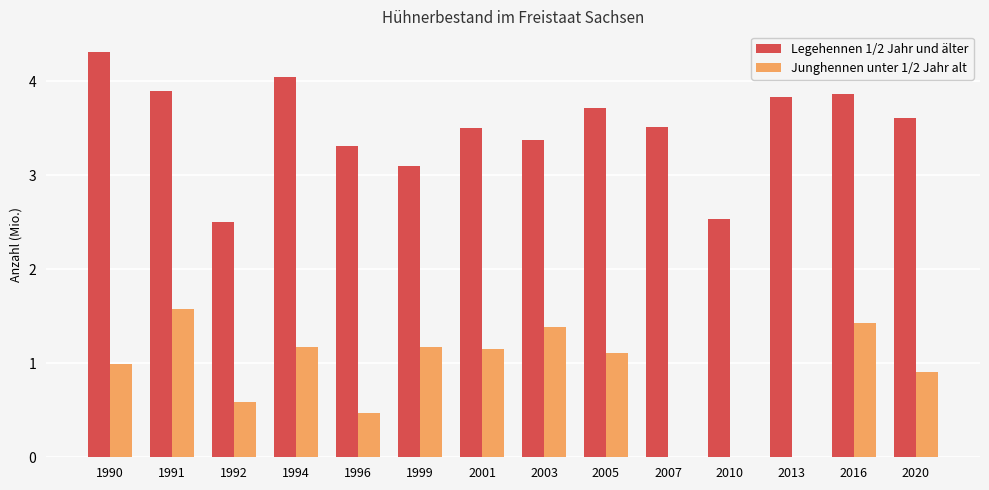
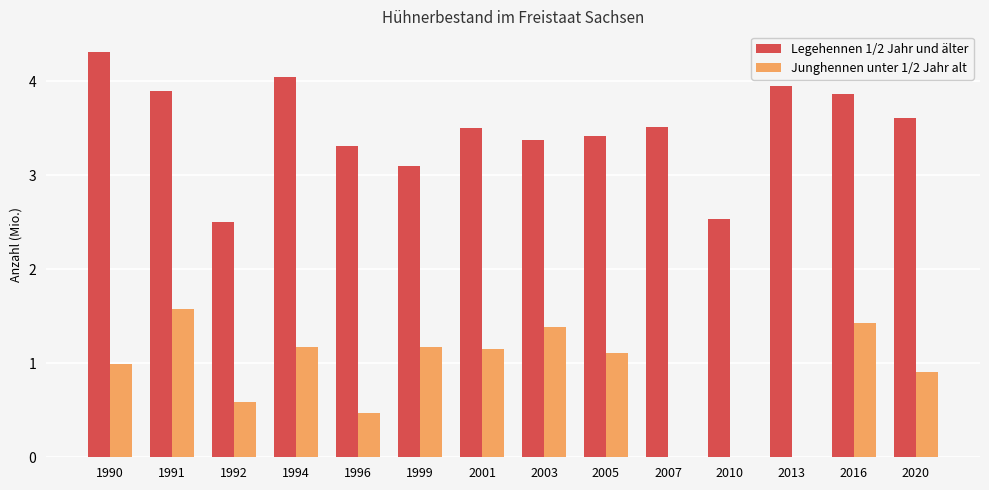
Legehennen 1/2 Jahr und älter, 2005: 3.7 -> 3.4
Legehennen 1/2 Jahr und älter, 2013: 3.8 -> 3.9
